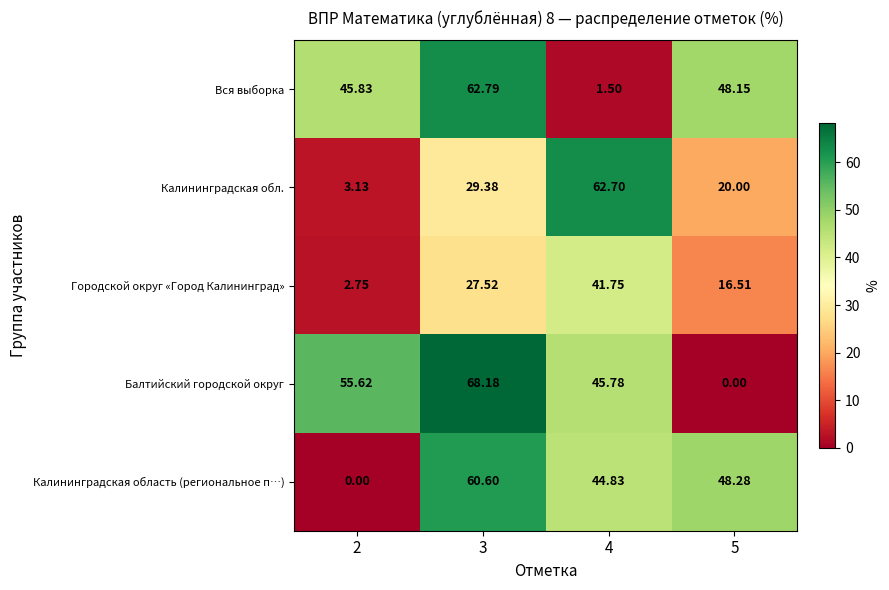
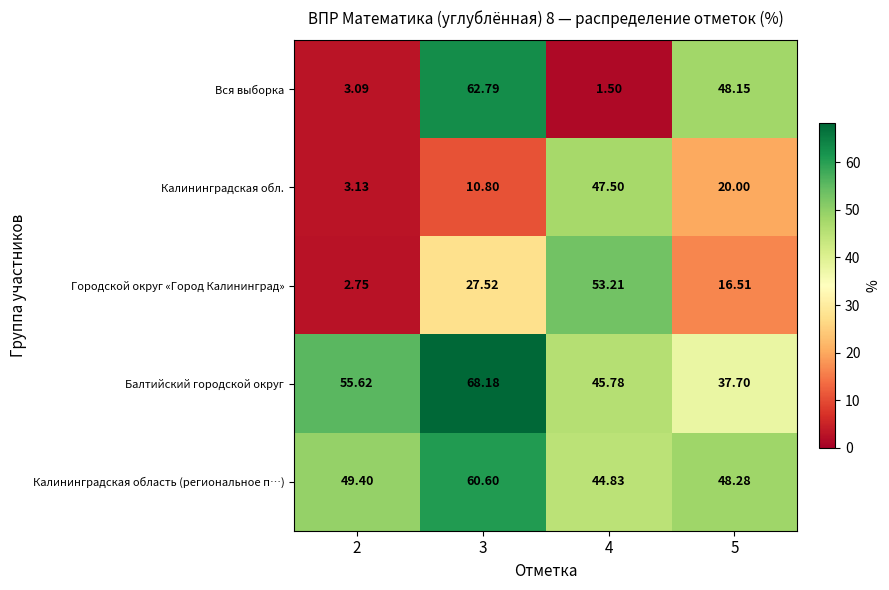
Вся выборка, 2: 45.83 -> 3.09
Калининградская обл., 3: 29.38 -> 10.80
Калининградская обл., 4: 62.70 -> 47.50
Городской округ «Город Калининград», 4: 41.75 -> 53.21
Балтийский городской округ, 5: 0.00 -> 37.70
Калининградская область (региональное п…), 2: 0.00 -> 49.40
